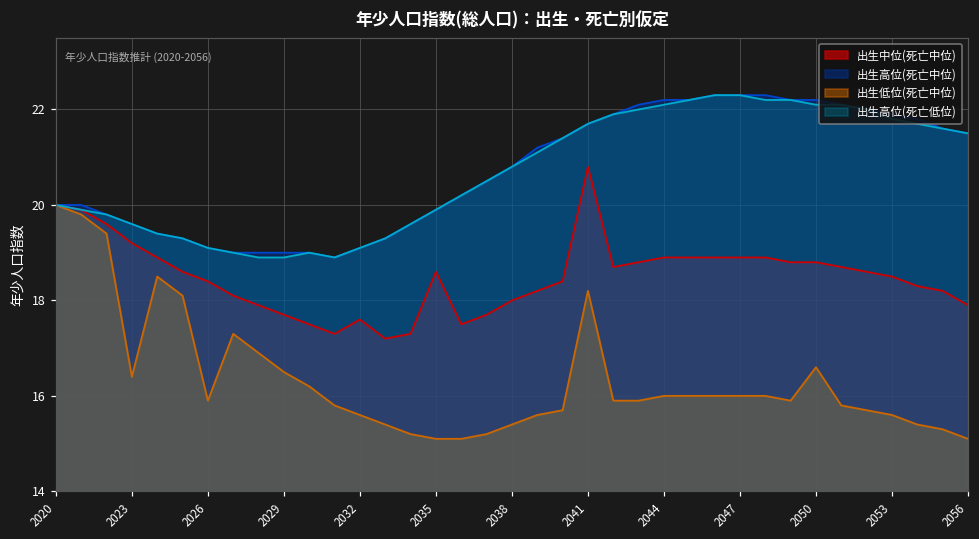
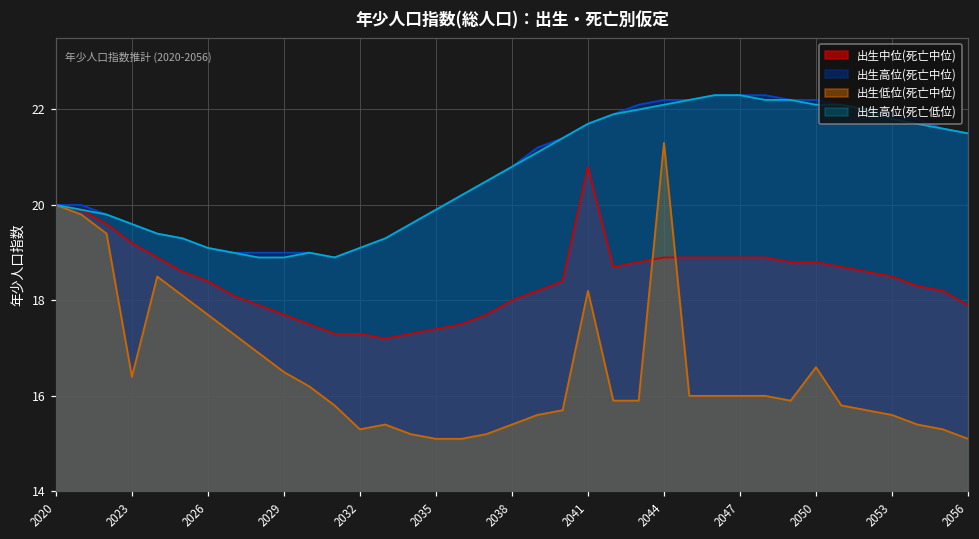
出生低位(死亡中位), 2026: 15.9 -> 17.7
出生中位(死亡中位), 2032: 17.6 -> 17.3
出生低位(死亡中位), 2032: 15.6 -> 15.3
出生中位(死亡中位), 2035: 18.6 -> 17.4
出生低位(死亡中位), 2044: 16.0 -> 21.3
